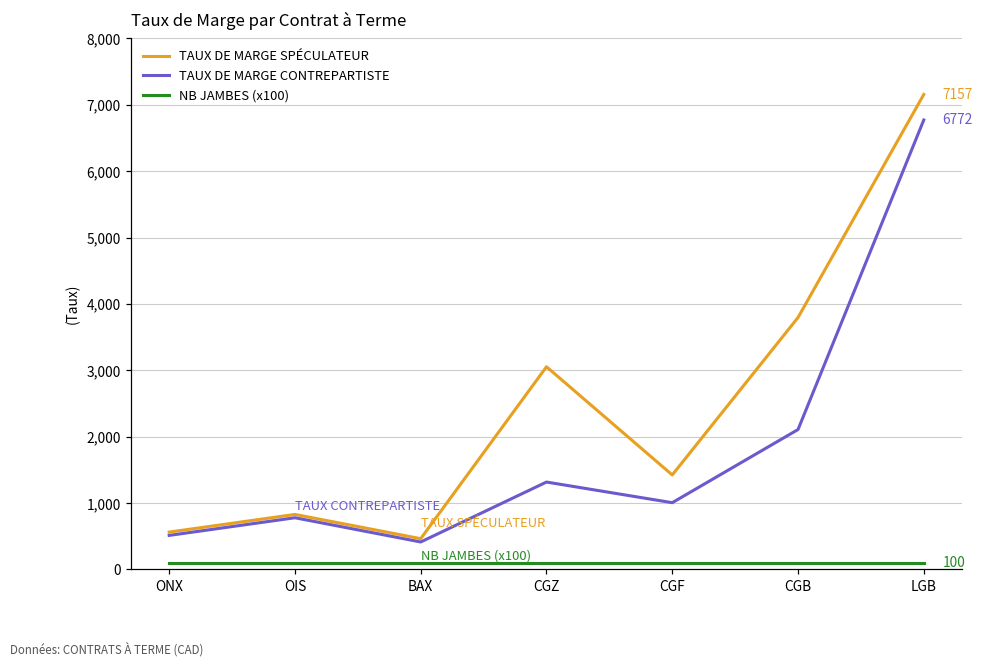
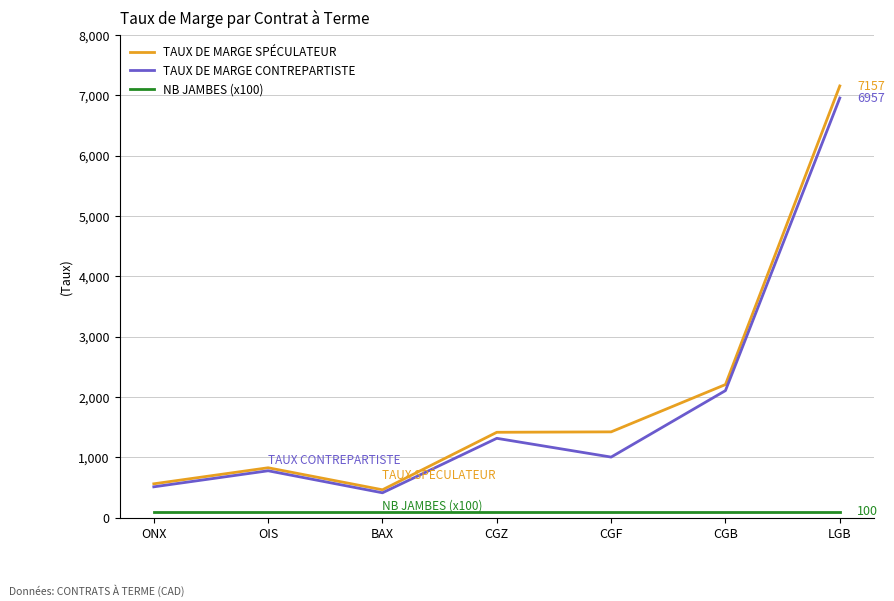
TAUX DE MARGE SPÉCULATEUR, CGZ: 3,100 -> 1,400
TAUX DE MARGE SPÉCULATEUR, CGB: 3,800 -> 2,200
TAUX DE MARGE CONTREPARTISTE, LGB: 6772 -> 6957
